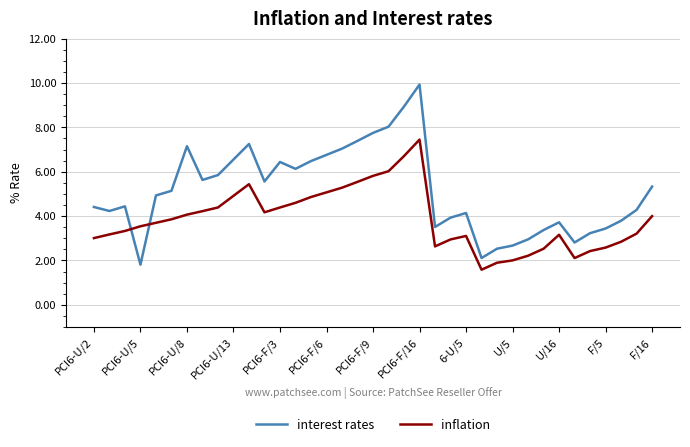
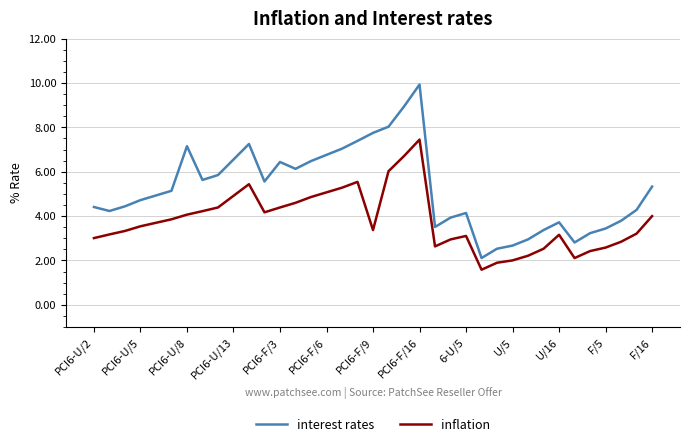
interest rates, PCI6-U/5: 1.8 -> 4.7
inflation, PCI6-F/9: 5.8 -> 3.4
